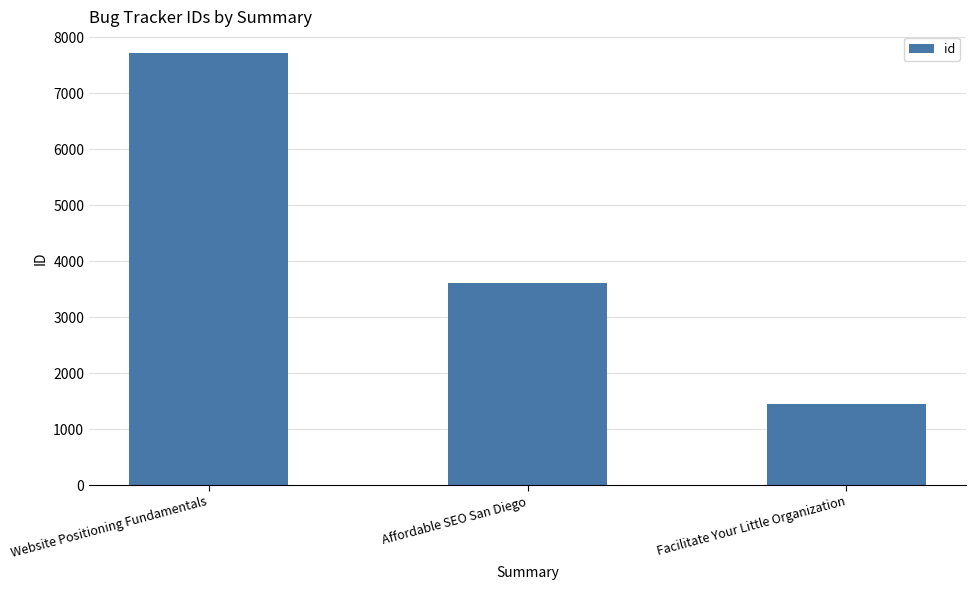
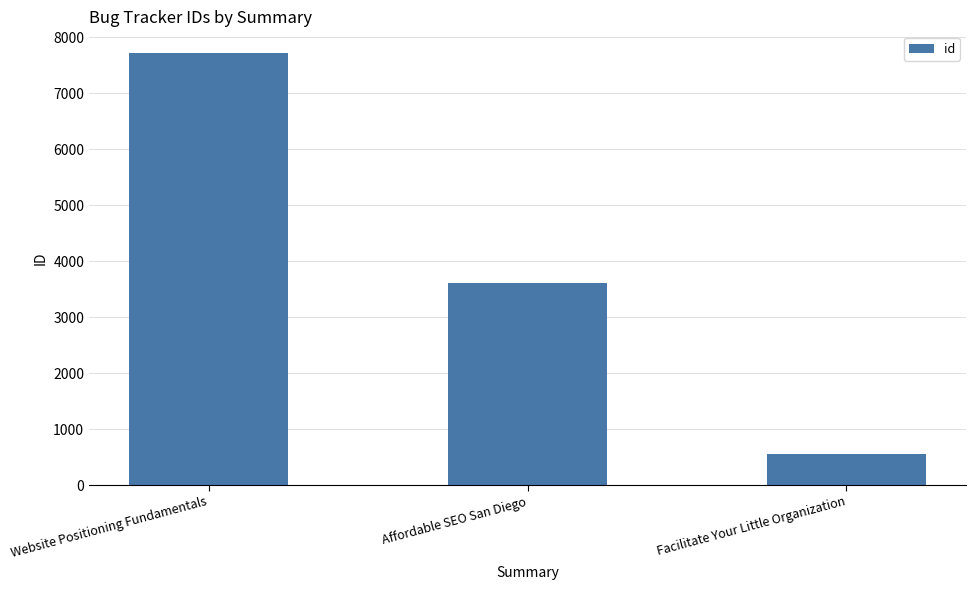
Facilitate Your Little Organization: 1400 -> 600
